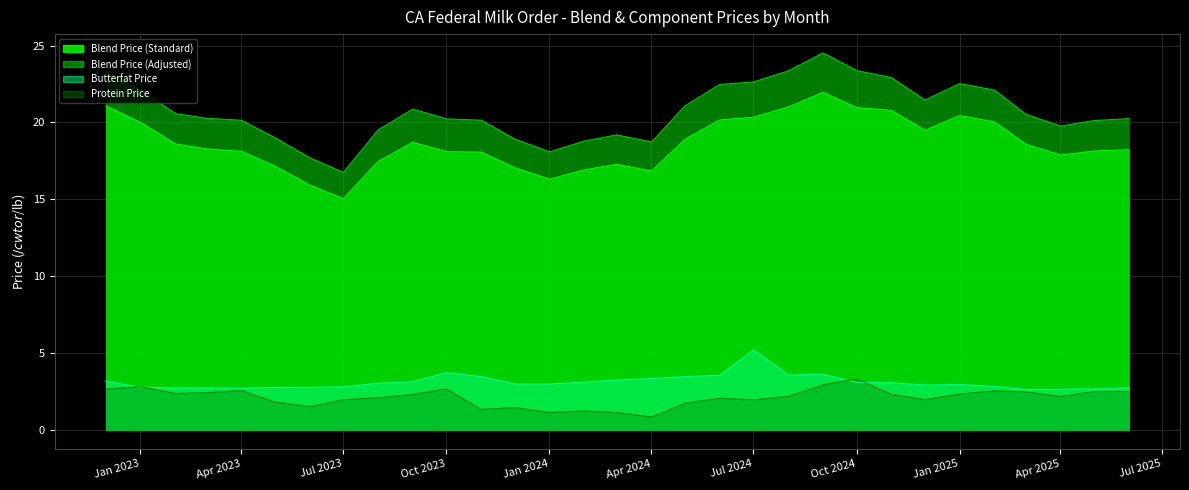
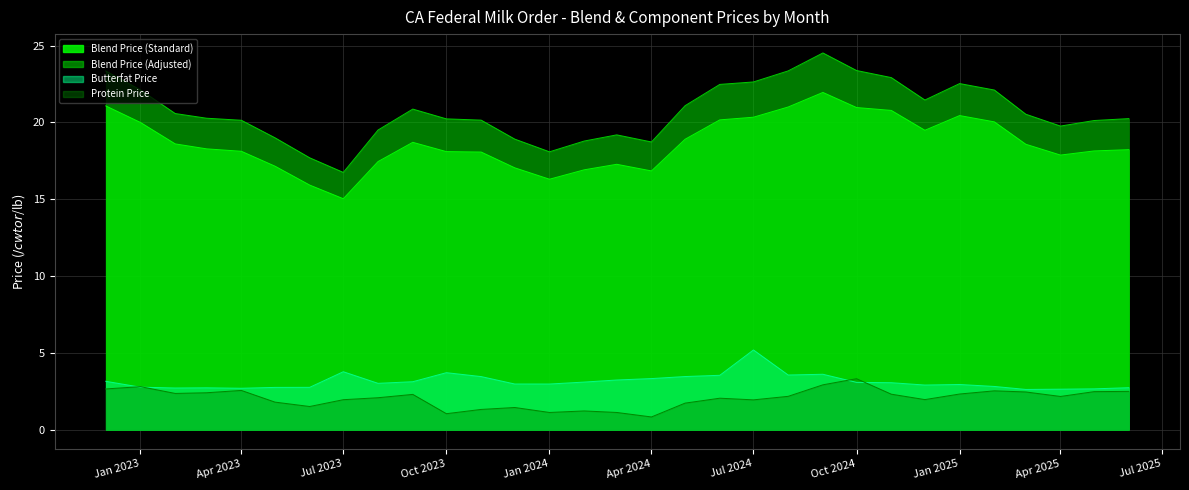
Butterfat Price, Jul 2023: 2.8 -> 3.8
Protein Price, Oct 2023: 2.7 -> 1.0
